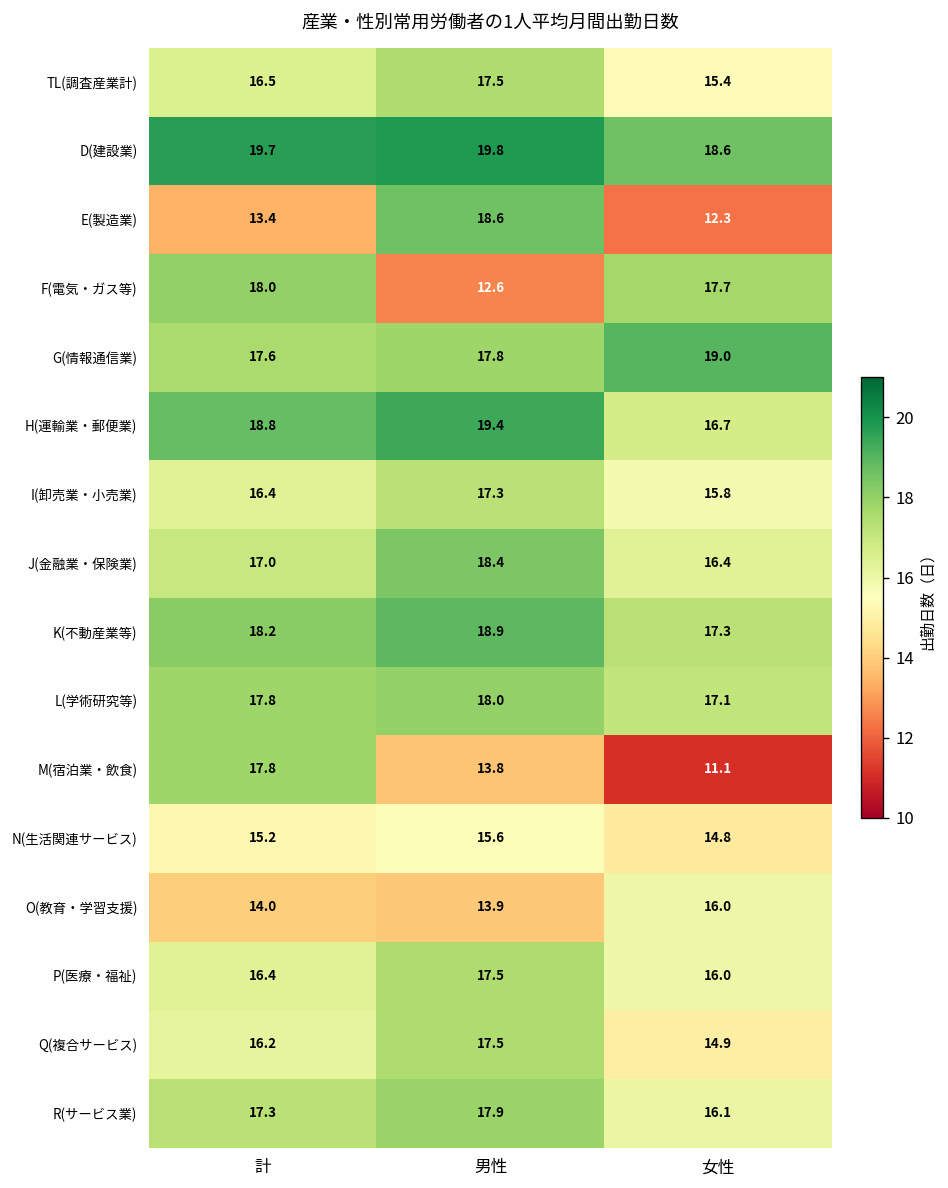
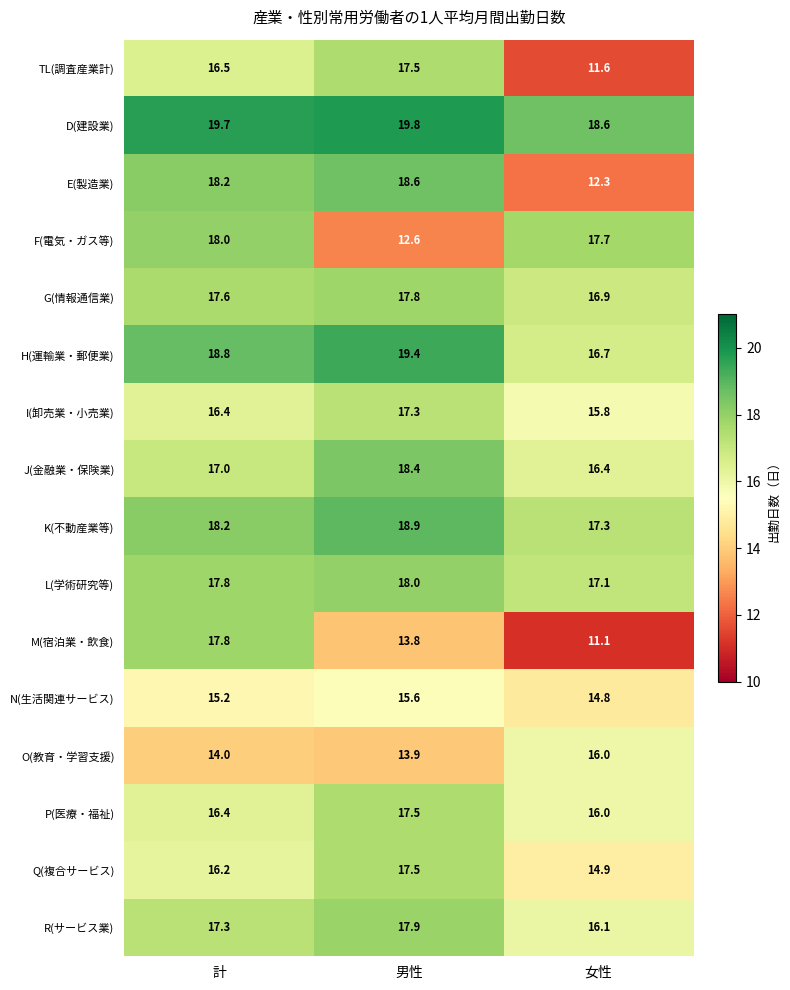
TL(調査産業計), 女性: 15.4 -> 11.6
E(製造業), 計: 13.4 -> 18.2
G(情報通信業), 女性: 19.0 -> 16.9
